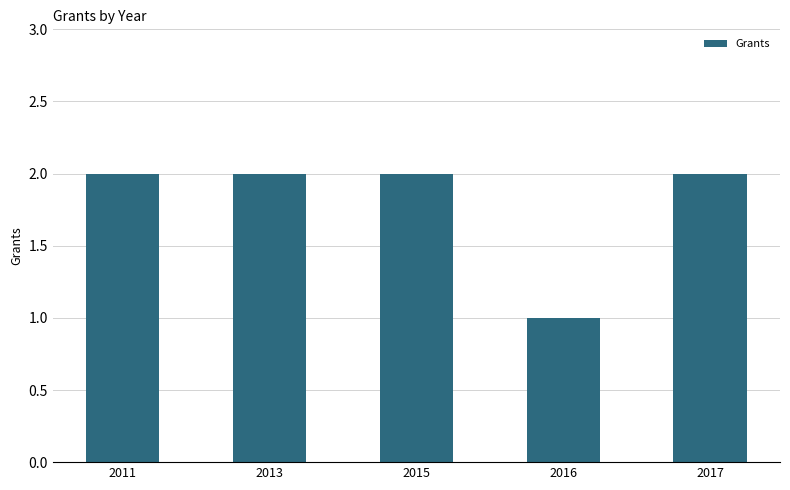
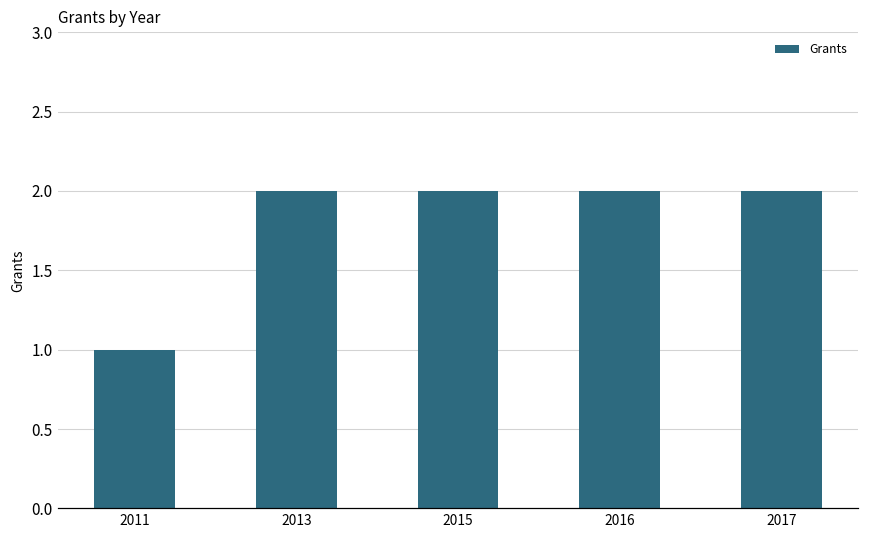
2011: 2 -> 1
2016: 1 -> 2
